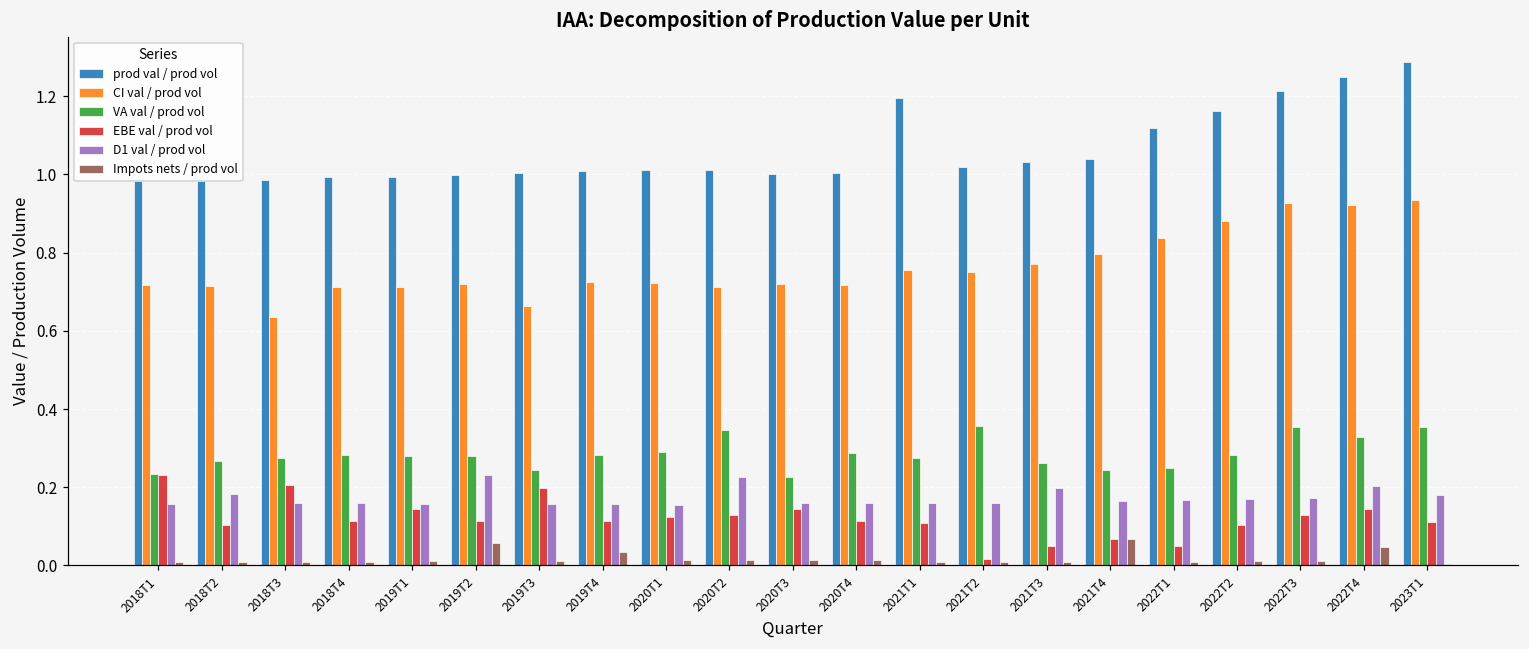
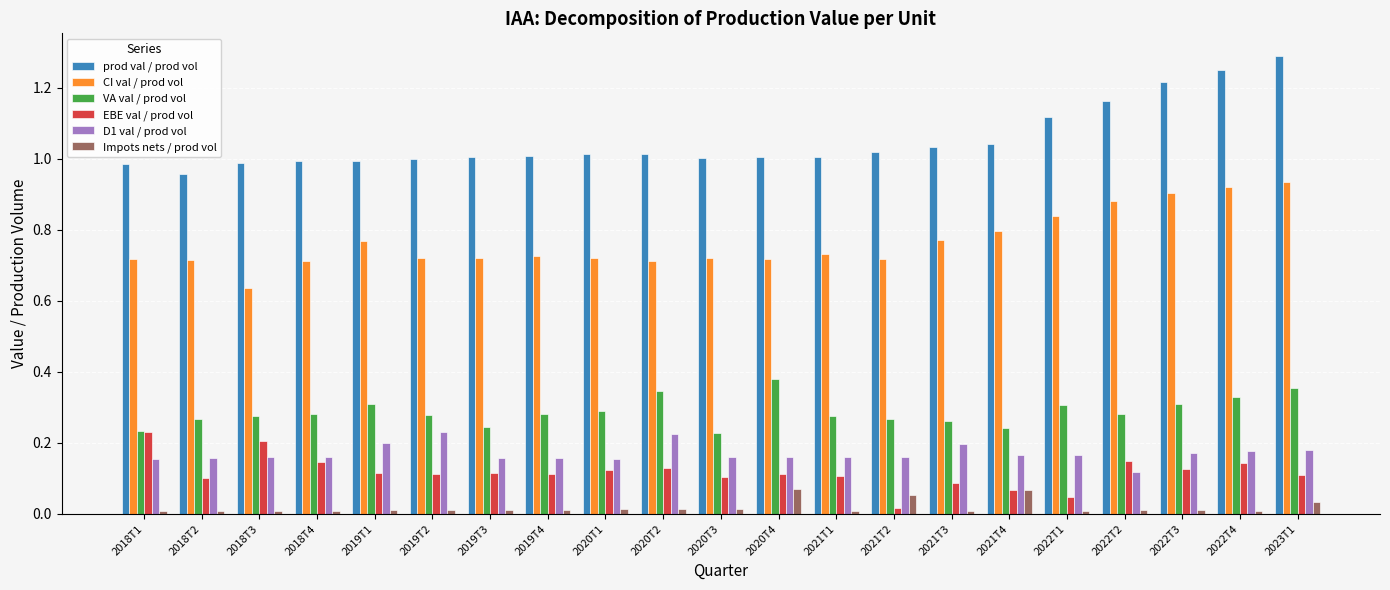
prod val / prod vol, 2018T2: 0.98 -> 0.96
D1 val / prod vol, 2018T2: 0.18 -> 0.16
EBE val / prod vol, 2018T4: 0.11 -> 0.15
CI val / prod vol, 2019T1: 0.71 -> 0.77
VA val / prod vol, 2019T1: 0.28 -> 0.31
EBE val / prod vol, 2019T1: 0.14 -> 0.11
D1 val / prod vol, 2019T1: 0.16 -> 0.20
Impots nets / prod vol, 2019T2: 0.06 -> 0.01
CI val / prod vol, 2019T3: 0.66 -> 0.72
EBE val / prod vol, 2019T3: 0.20 -> 0.11
Impots nets / prod vol, 2019T4: 0.04 -> 0.01
EBE val / prod vol, 2020T3: 0.14 -> 0.10
VA val / prod vol, 2020T4: 0.29 -> 0.38
Impots nets / prod vol, 2020T4: 0.01 -> 0.07
prod val / prod vol, 2021T1: 1.19 -> 1.01
CI val / prod vol, 2021T1: 0.75 -> 0.73
CI val / prod vol, 2021T2: 0.75 -> 0.72
VA val / prod vol, 2021T2: 0.36 -> 0.27
Impots nets / prod vol, 2021T2: 0.01 -> 0.05
EBE val / prod vol, 2021T3: 0.05 -> 0.09
VA val / prod vol, 2022T1: 0.25 -> 0.31
EBE val / prod vol, 2022T2: 0.10 -> 0.15
D1 val / prod vol, 2022T2: 0.17 -> 0.12
CI val / prod vol, 2022T3: 0.93 -> 0.90
VA val / prod vol, 2022T3: 0.35 -> 0.31
D1 val / prod vol, 2022T4: 0.20 -> 0.18
Impots nets / prod vol, 2022T4: 0.05 -> 0.01
Impots nets / prod vol, 2023T1: 0.00 -> 0.03
